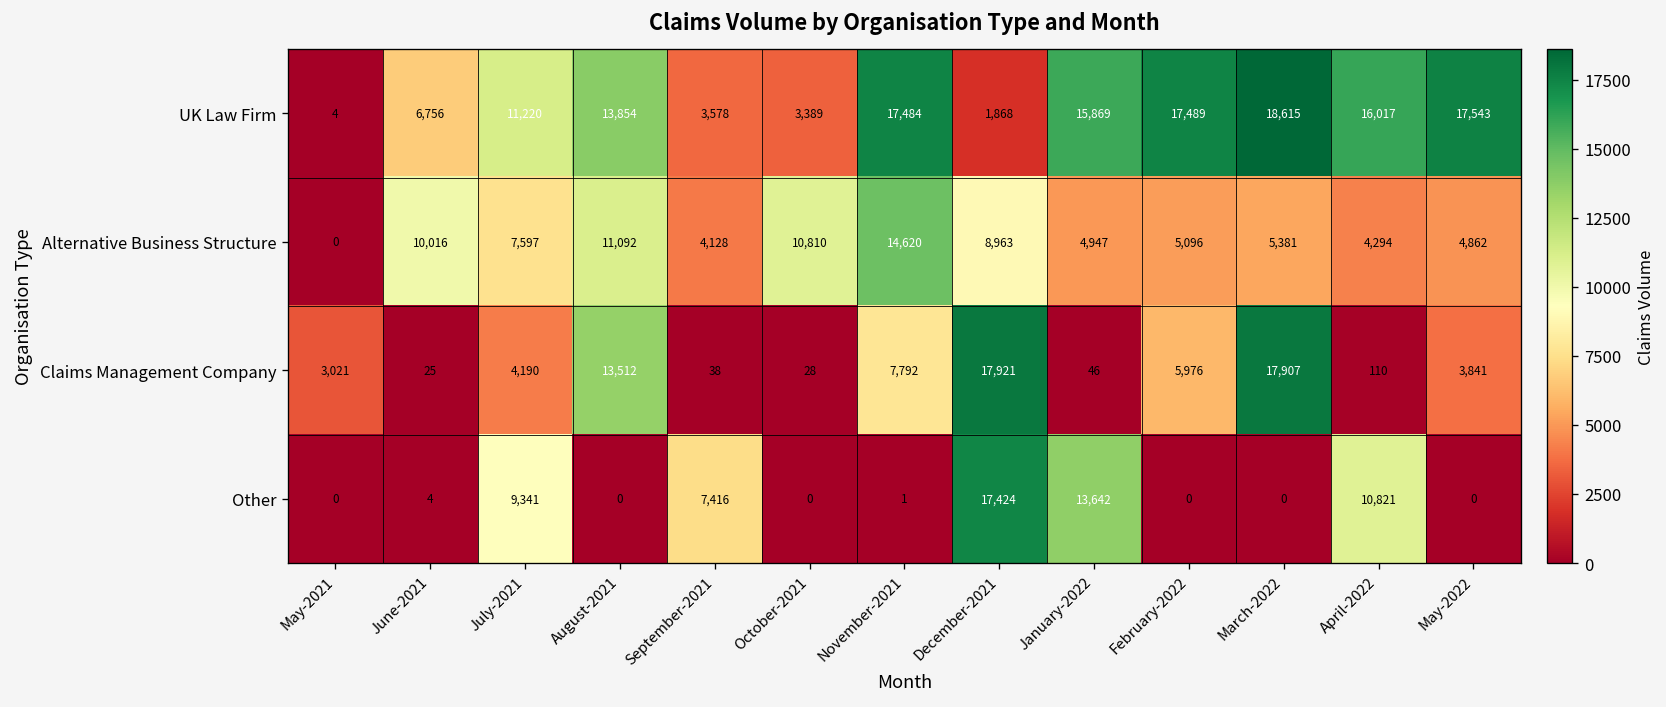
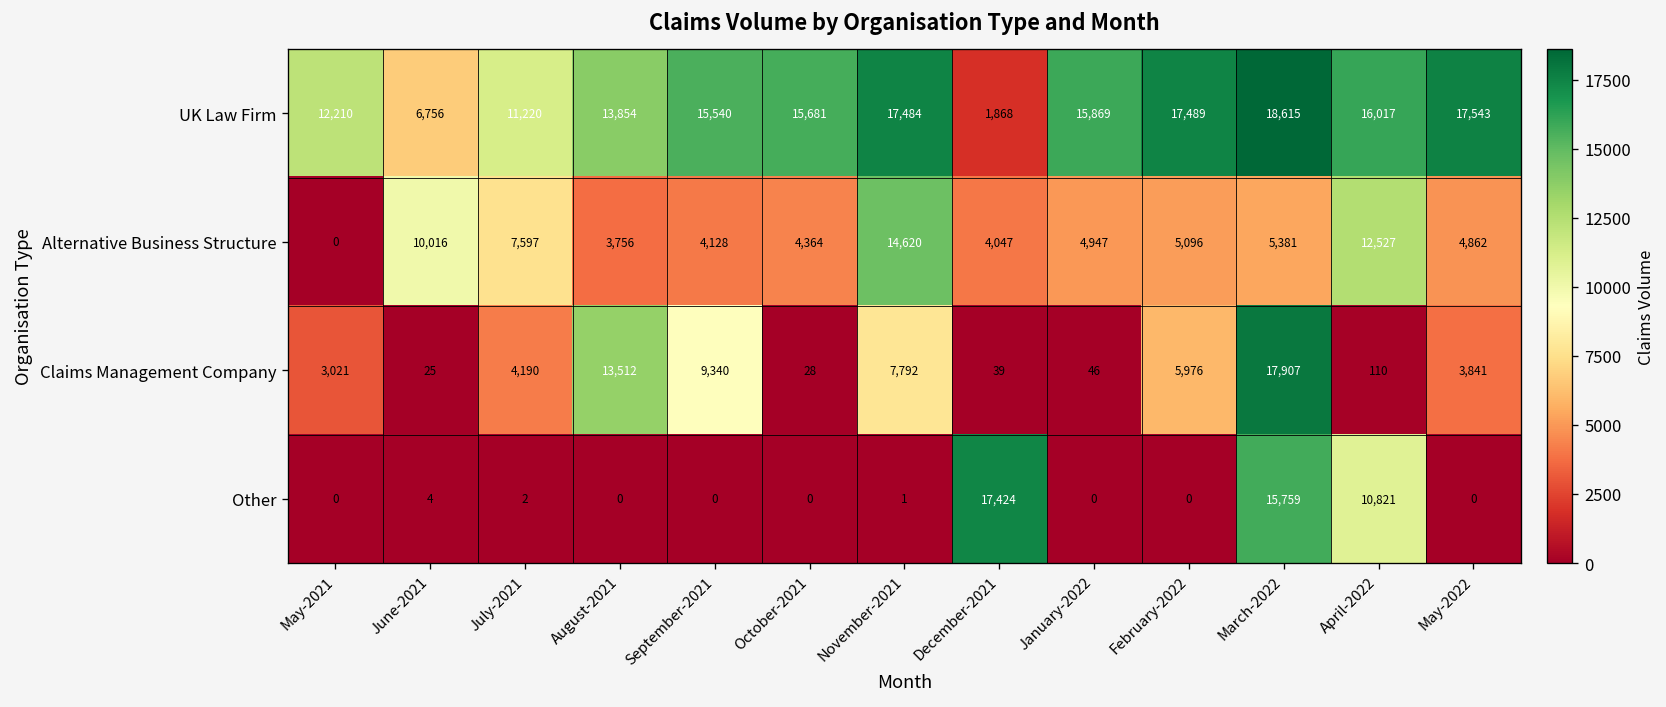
UK Law Firm, May-2021: 4 -> 12,210
UK Law Firm, September-2021: 3,578 -> 15,540
UK Law Firm, October-2021: 3,389 -> 15,681
Alternative Business Structure, August-2021: 11,092 -> 3,756
Alternative Business Structure, October-2021: 10,810 -> 4,364
Alternative Business Structure, December-2021: 8,963 -> 4,047
Alternative Business Structure, April-2022: 4,294 -> 12,527
Claims Management Company, September-2021: 38 -> 9,340
Claims Management Company, December-2021: 17,921 -> 39
Other, July-2021: 9,341 -> 2
Other, September-2021: 7,416 -> 0
Other, January-2022: 13,642 -> 0
Other, March-2022: 0 -> 15,759
